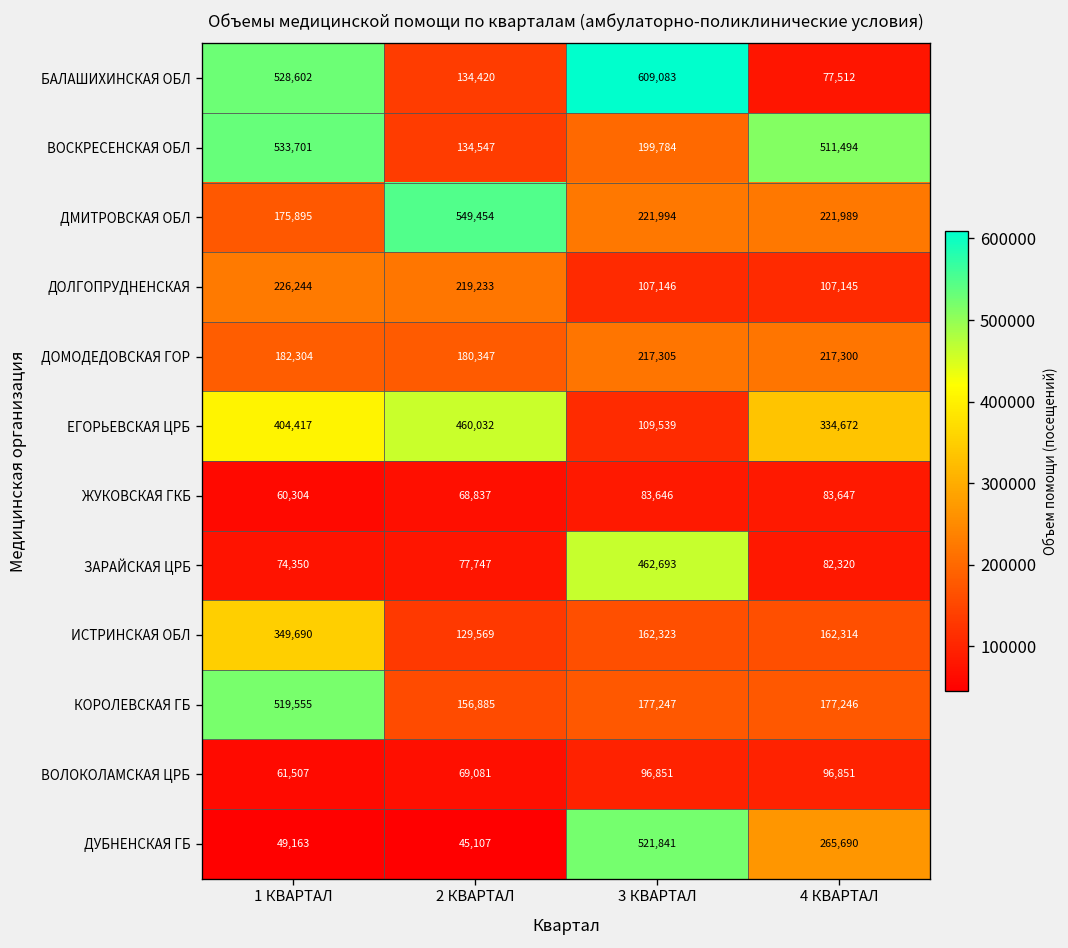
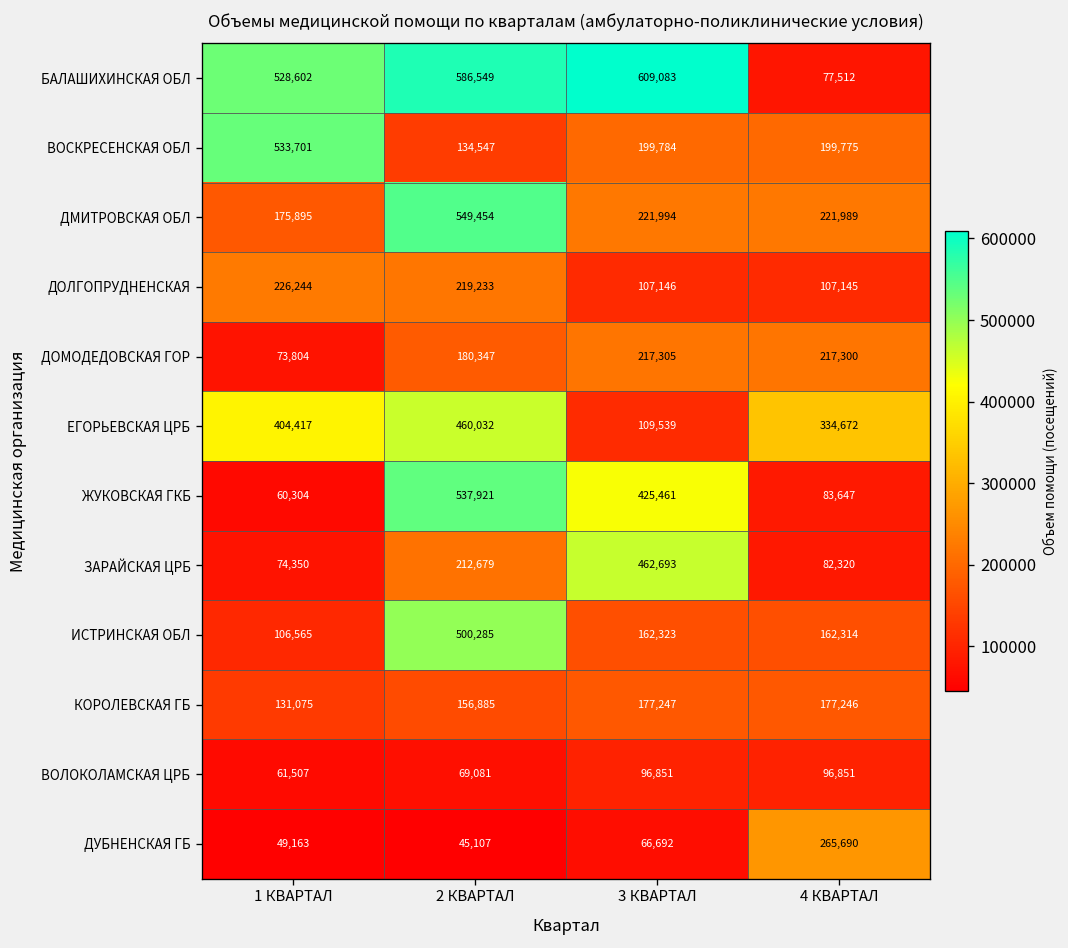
БАЛАШИХИНСКАЯ ОБЛ, 2 КВАРТАЛ: 134,420 -> 586,549
ВОСКРЕСЕНСКАЯ ОБЛ, 4 КВАРТАЛ: 511,494 -> 199,775
ДОМОДЕДОВСКАЯ ГОР, 1 КВАРТАЛ: 182,304 -> 73,804
ЖУКОВСКАЯ ГКБ, 2 КВАРТАЛ: 68,837 -> 537,921
ЖУКОВСКАЯ ГКБ, 3 КВАРТАЛ: 83,646 -> 425,461
ЗАРАЙСКАЯ ЦРБ, 2 КВАРТАЛ: 77,747 -> 212,679
ИСТРИНСКАЯ ОБЛ, 1 КВАРТАЛ: 349,690 -> 106,565
ИСТРИНСКАЯ ОБЛ, 2 КВАРТАЛ: 129,569 -> 500,285
КОРОЛЕВСКАЯ ГБ, 1 КВАРТАЛ: 519,555 -> 131,075
ДУБНЕНСКАЯ ГБ, 3 КВАРТАЛ: 521,841 -> 66,692
